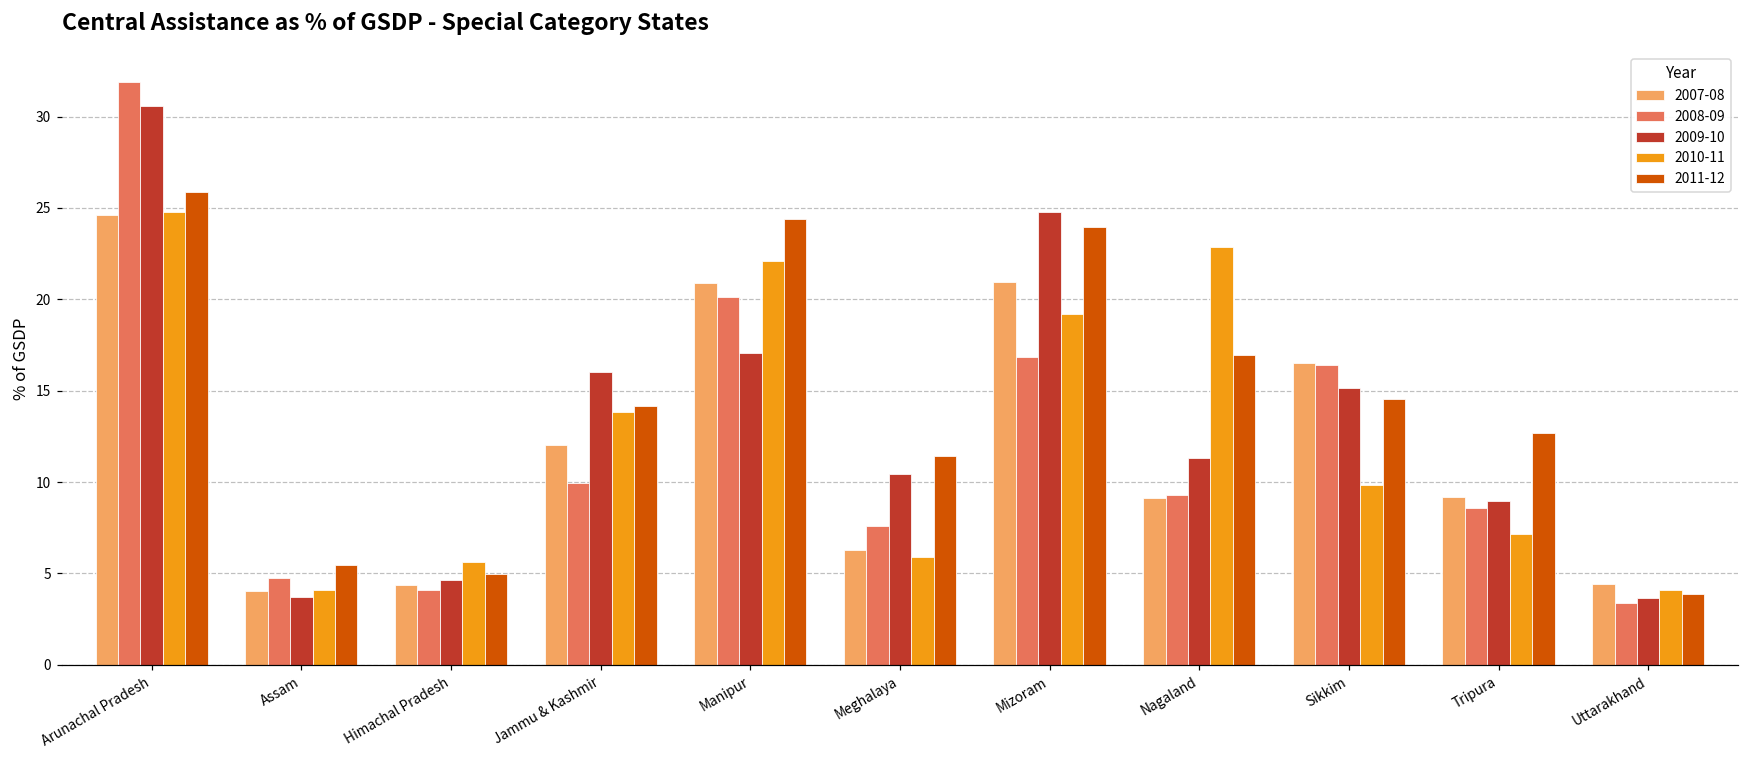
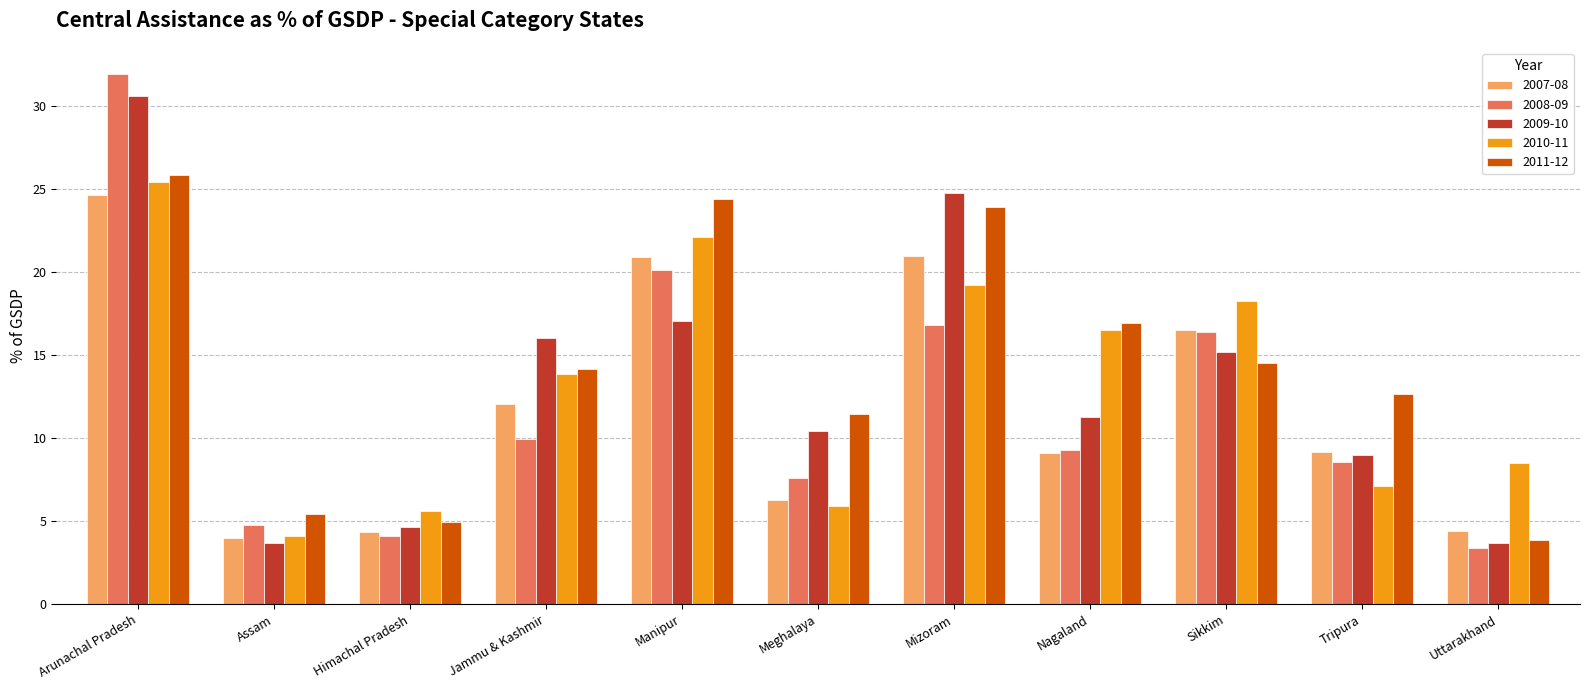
2010-11, Arunachal Pradesh: 24.8 -> 25.4
2010-11, Nagaland: 22.8 -> 16.5
2010-11, Sikkim: 9.8 -> 18.3
2010-11, Uttarakhand: 4.1 -> 8.5
